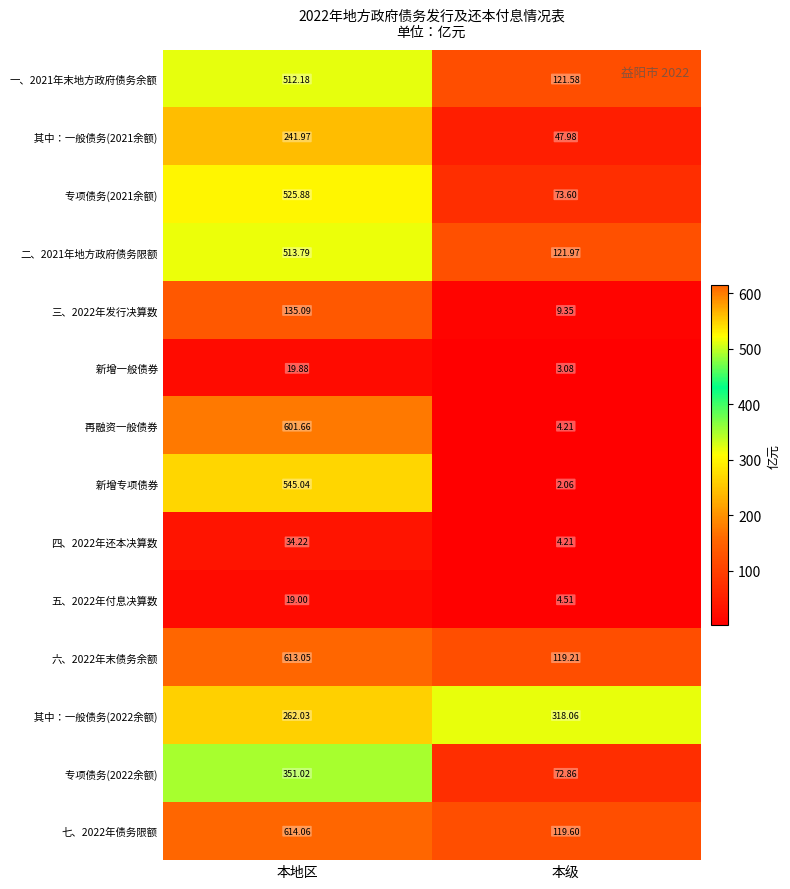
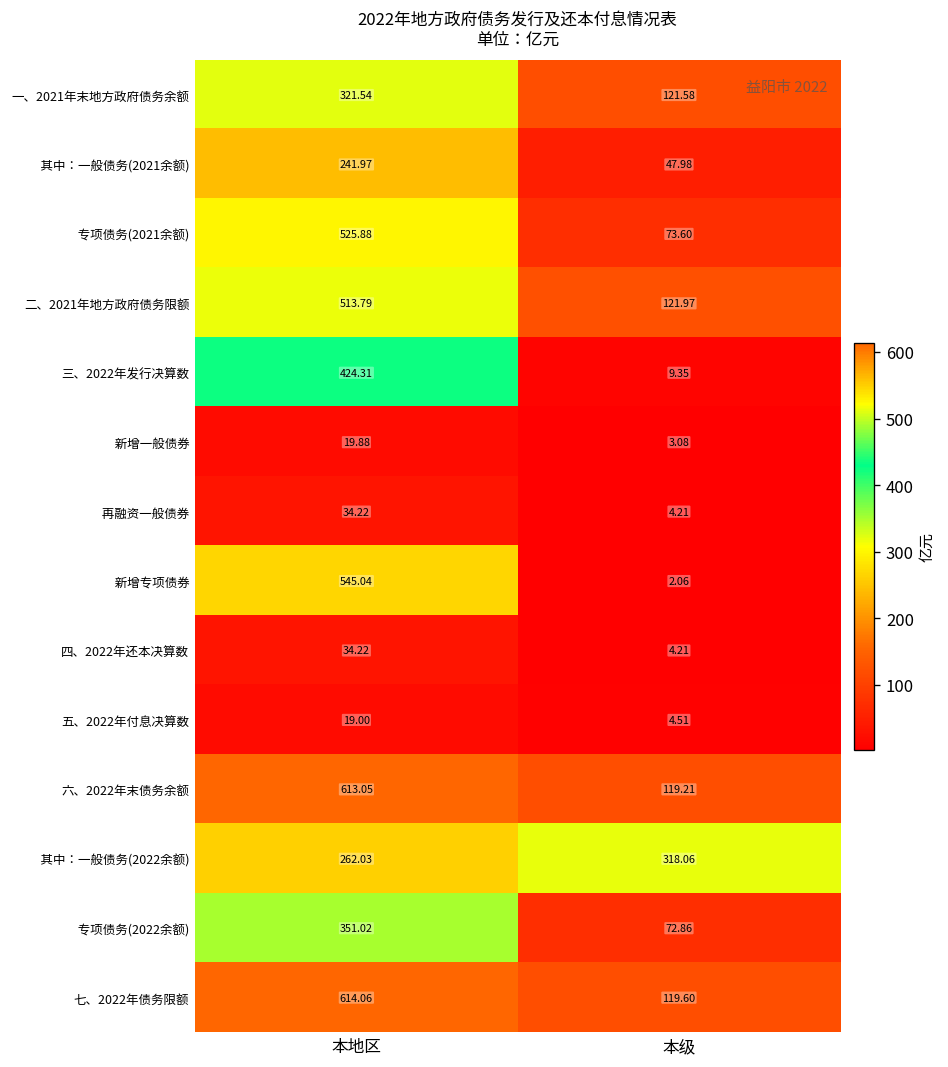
一、2021年末地方政府债务余额, 本地区: 512.18 -> 321.54
三、2022年发行决算数, 本地区: 135.09 -> 424.31
再融资一般债券, 本地区: 601.66 -> 34.22
